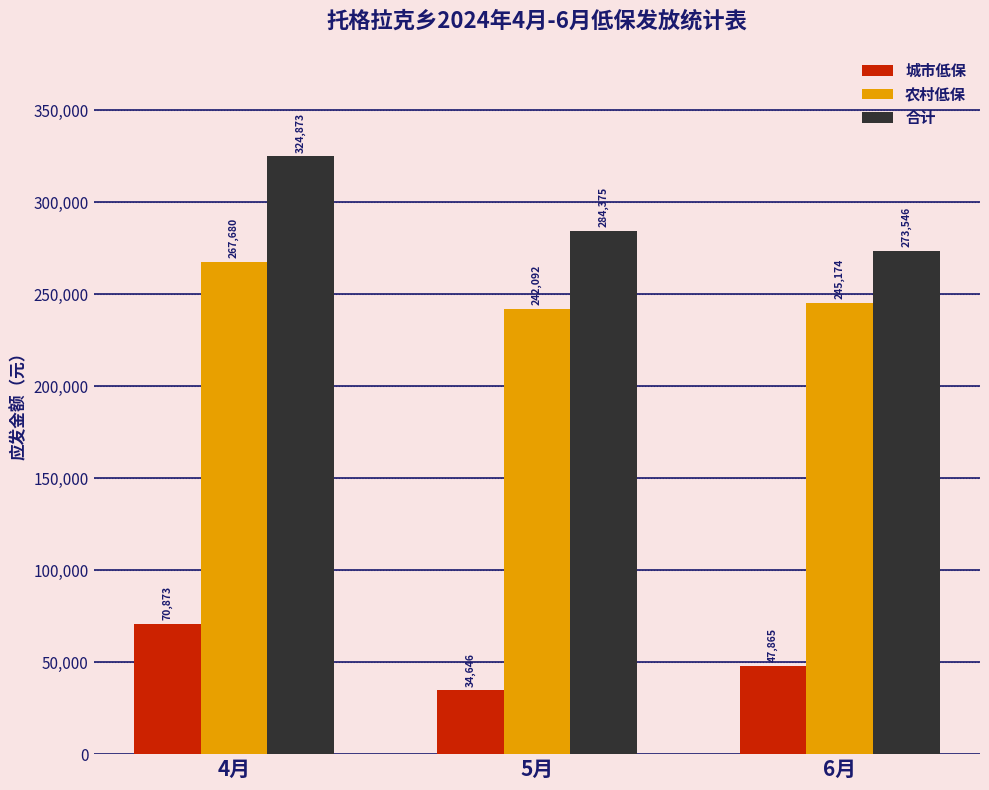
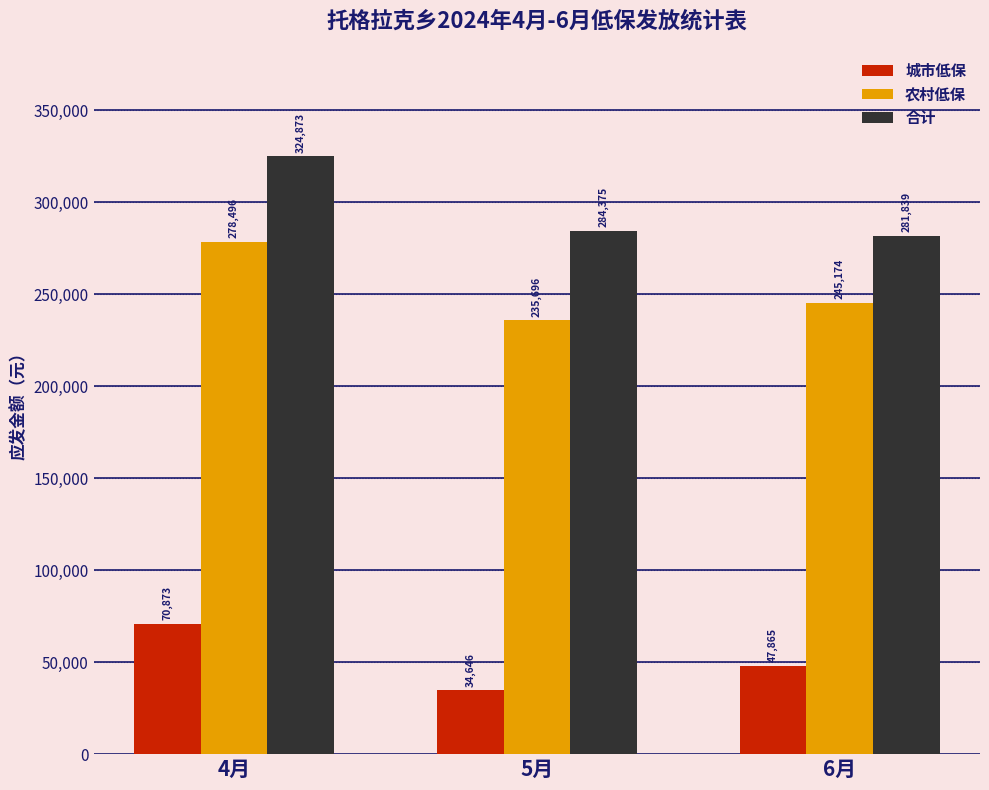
农村低保, 4月: 267,680 -> 278,496
农村低保, 5月: 242,092 -> 235,696
合计, 6月: 273,546 -> 281,839
